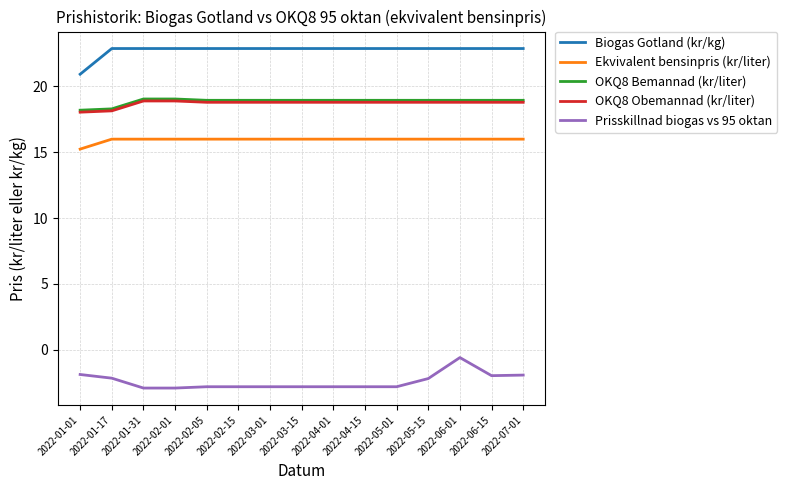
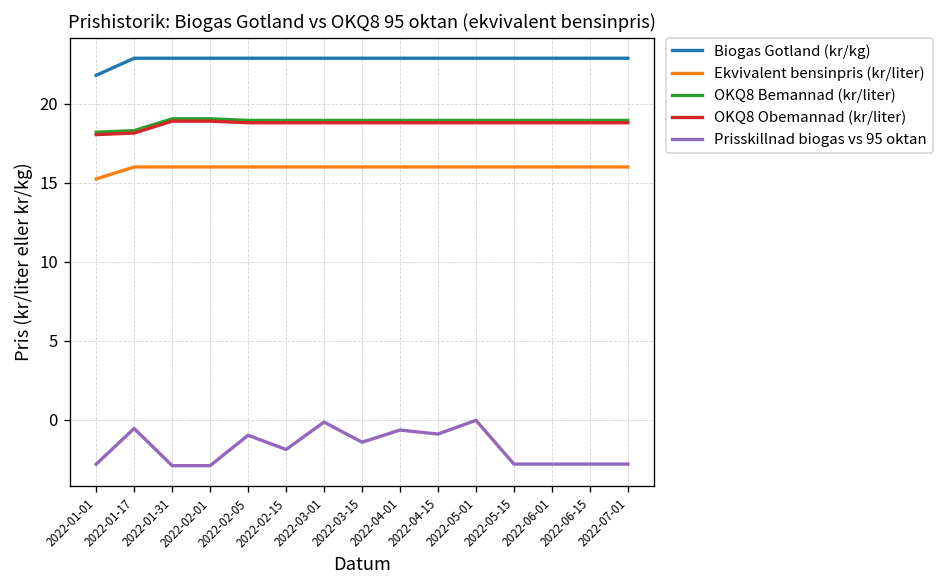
Biogas Gotland (kr/kg), 2022-01-01: 20.9 -> 21.8
Prisskillnad biogas vs 95 oktan, 2022-01-01: -1.9 -> -2.8
Prisskillnad biogas vs 95 oktan, 2022-01-17: -2.1 -> -0.5
Prisskillnad biogas vs 95 oktan, 2022-02-05: -2.8 -> -1.0
Prisskillnad biogas vs 95 oktan, 2022-02-15: -2.8 -> -1.9
Prisskillnad biogas vs 95 oktan, 2022-03-01: -2.8 -> -0.1
Prisskillnad biogas vs 95 oktan, 2022-03-15: -2.8 -> -1.4
Prisskillnad biogas vs 95 oktan, 2022-04-01: -2.8 -> -0.6
Prisskillnad biogas vs 95 oktan, 2022-04-15: -2.8 -> -0.9
Prisskillnad biogas vs 95 oktan, 2022-05-01: -2.8 -> 0.0
Prisskillnad biogas vs 95 oktan, 2022-05-15: -2.2 -> -2.8
Prisskillnad biogas vs 95 oktan, 2022-06-01: -0.6 -> -2.8
Prisskillnad biogas vs 95 oktan, 2022-06-15: -2.0 -> -2.8
Prisskillnad biogas vs 95 oktan, 2022-07-01: -1.9 -> -2.8
